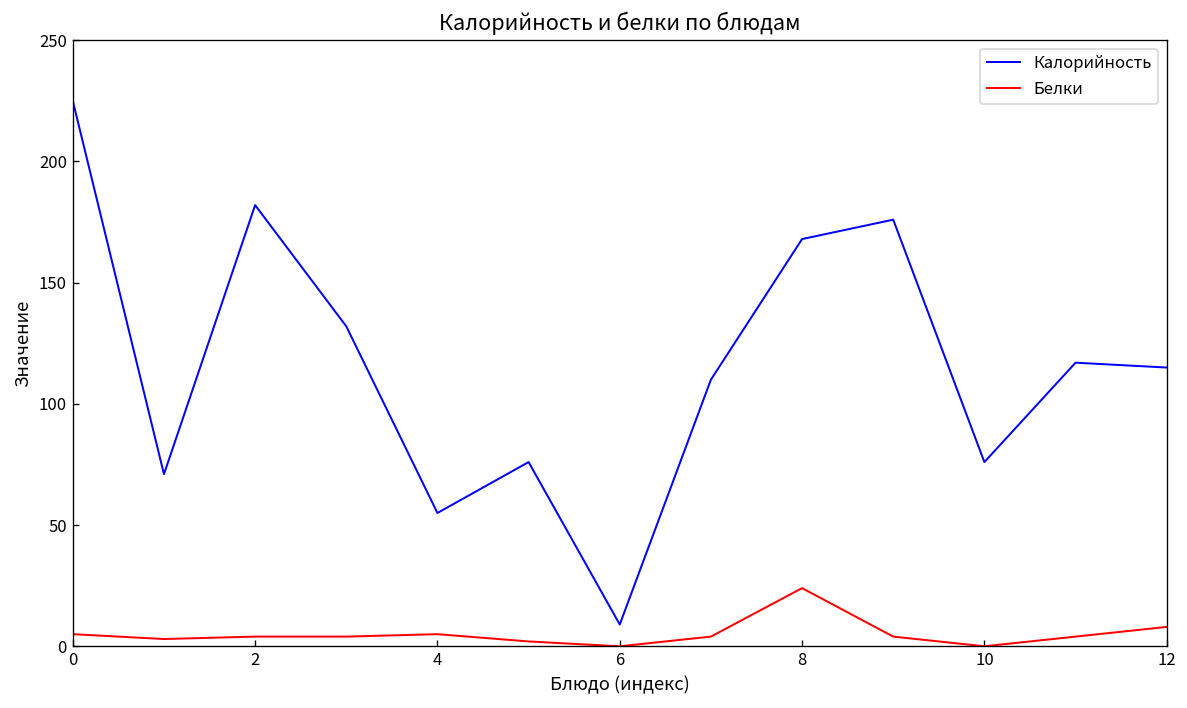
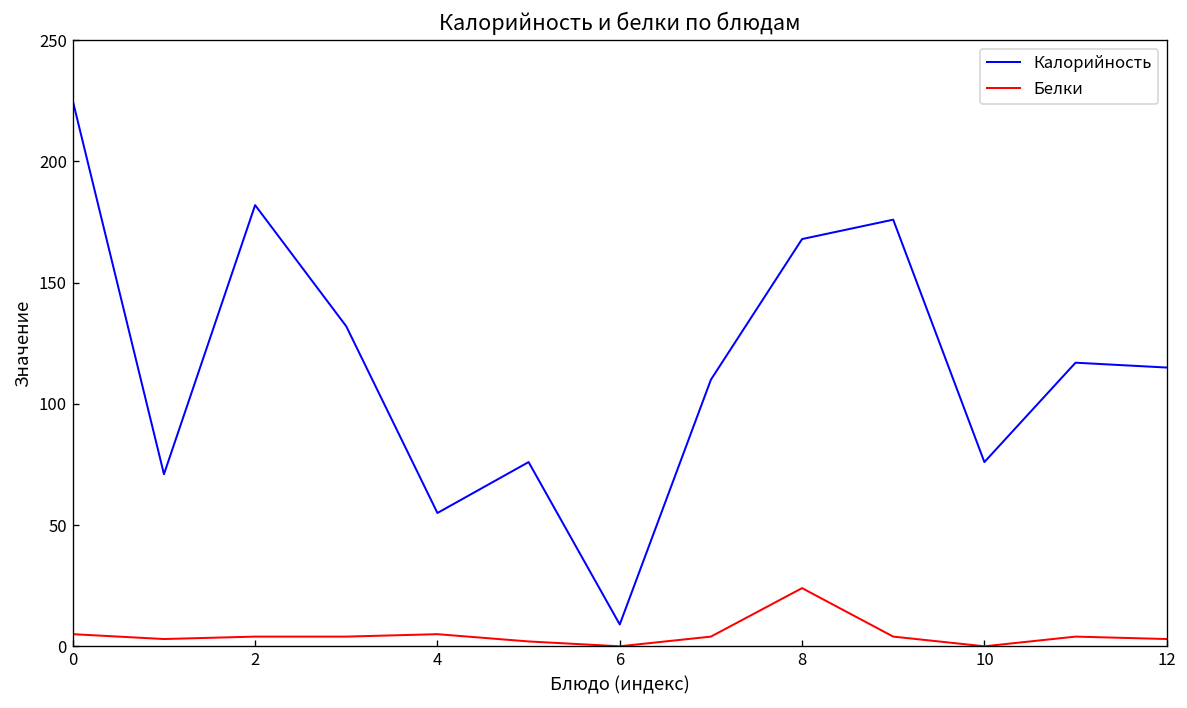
Белки, 12: 8 -> 3
